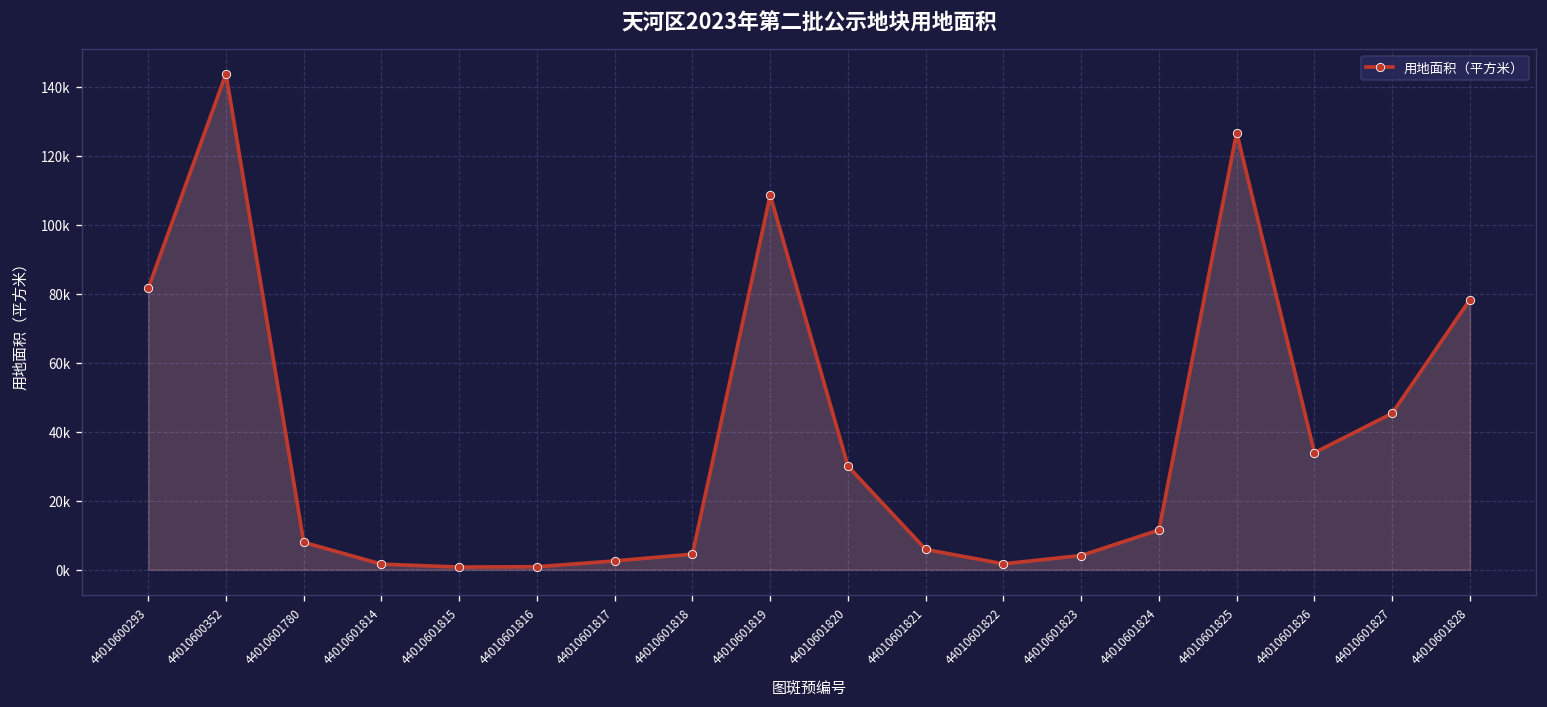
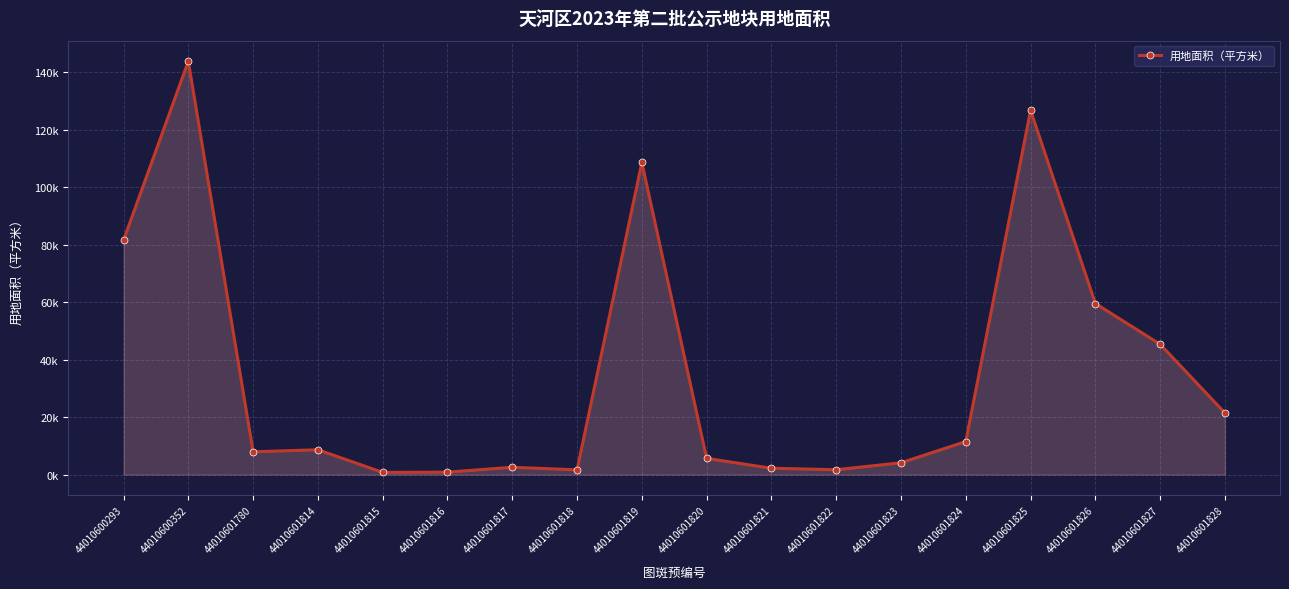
44010601814: 2000 -> 9000
44010601818: 5000 -> 2000
44010601820: 30000 -> 6000
44010601821: 6000 -> 2000
44010601826: 34000 -> 60000
44010601828: 78000 -> 21000
